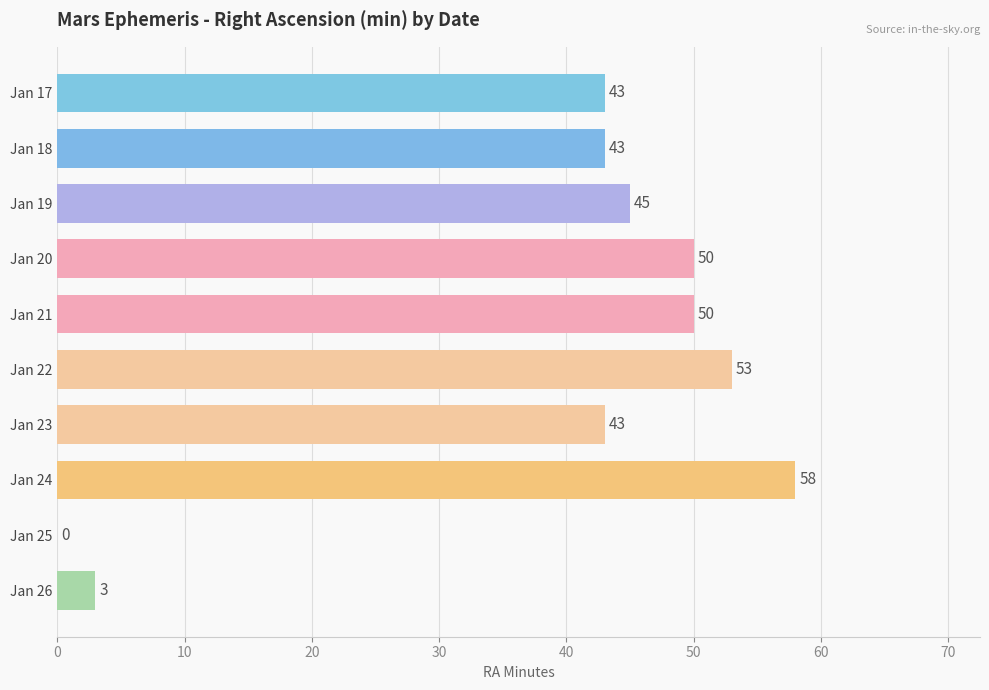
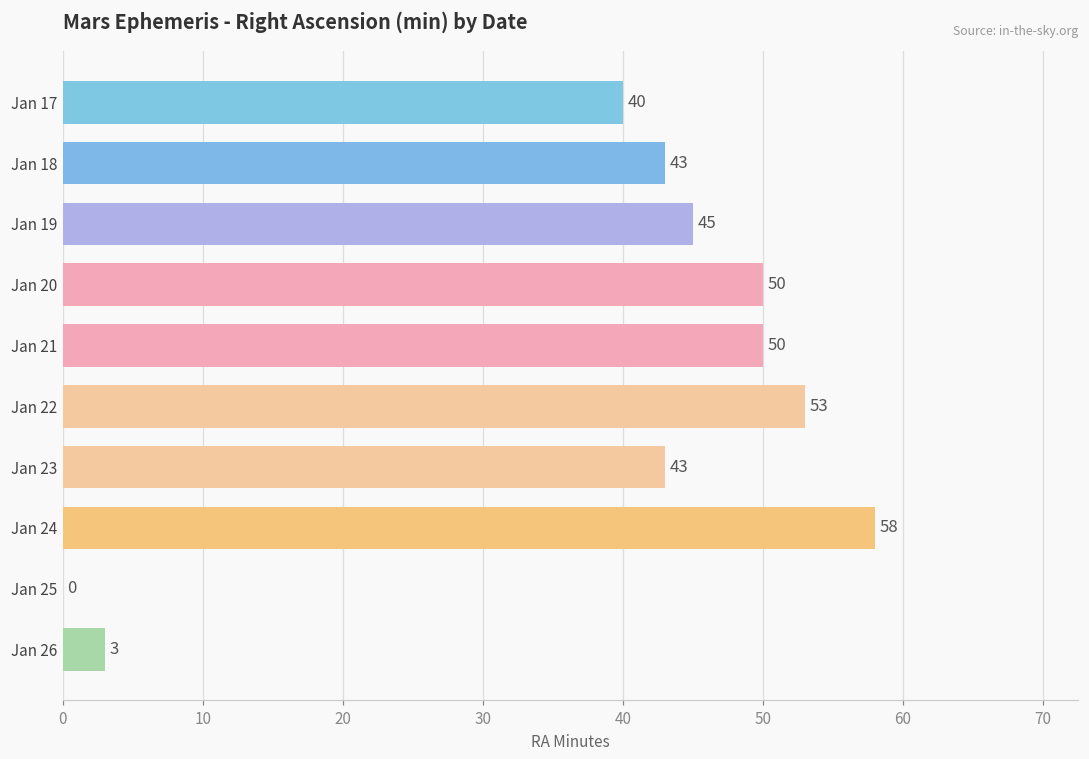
Jan 17: 43 -> 40
